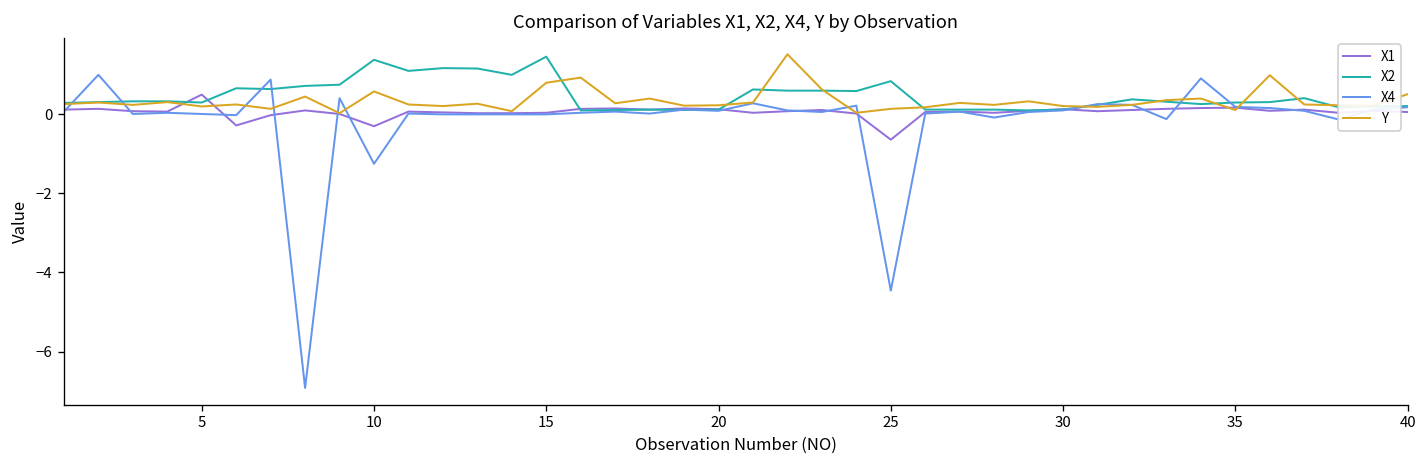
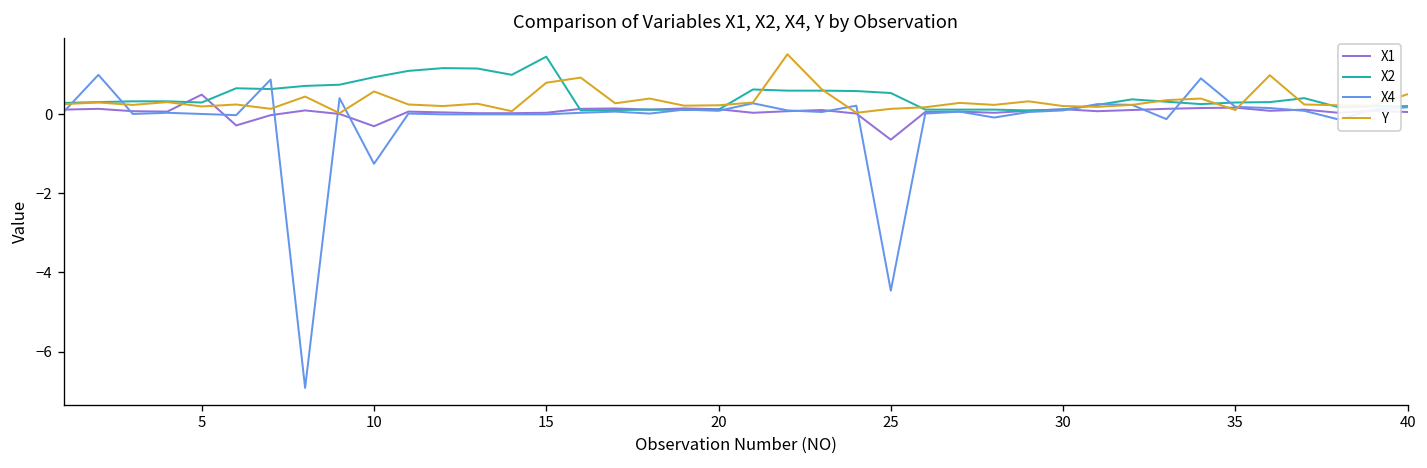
X2, 10: 1.4 -> 0.9
X2, 25: 0.8 -> 0.5
